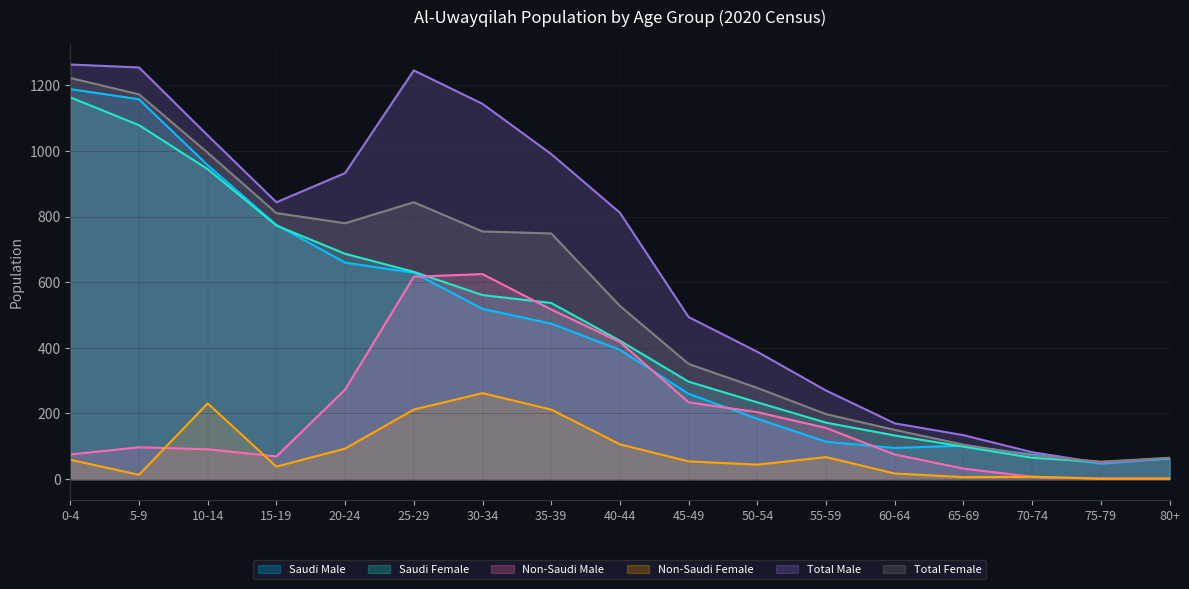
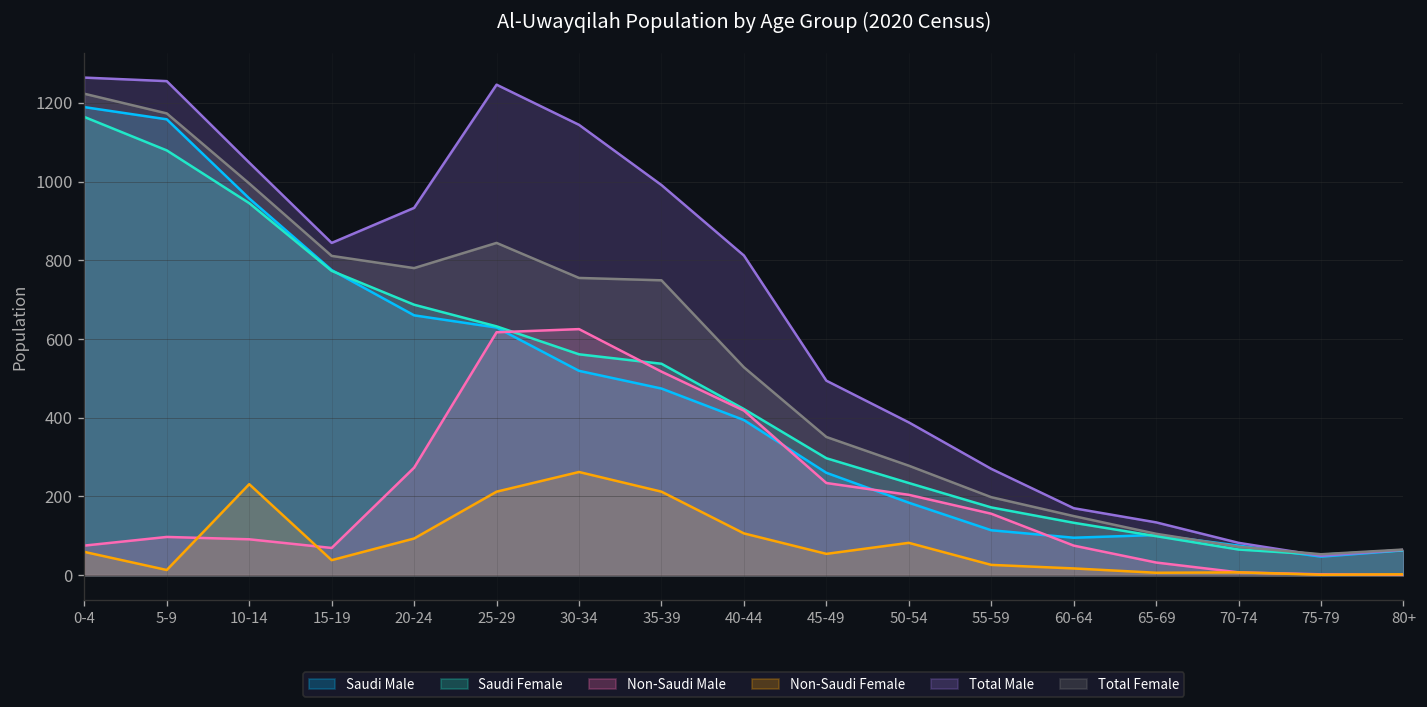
Non-Saudi Female, 50-54: 40 -> 80
Non-Saudi Female, 55-59: 70 -> 30
